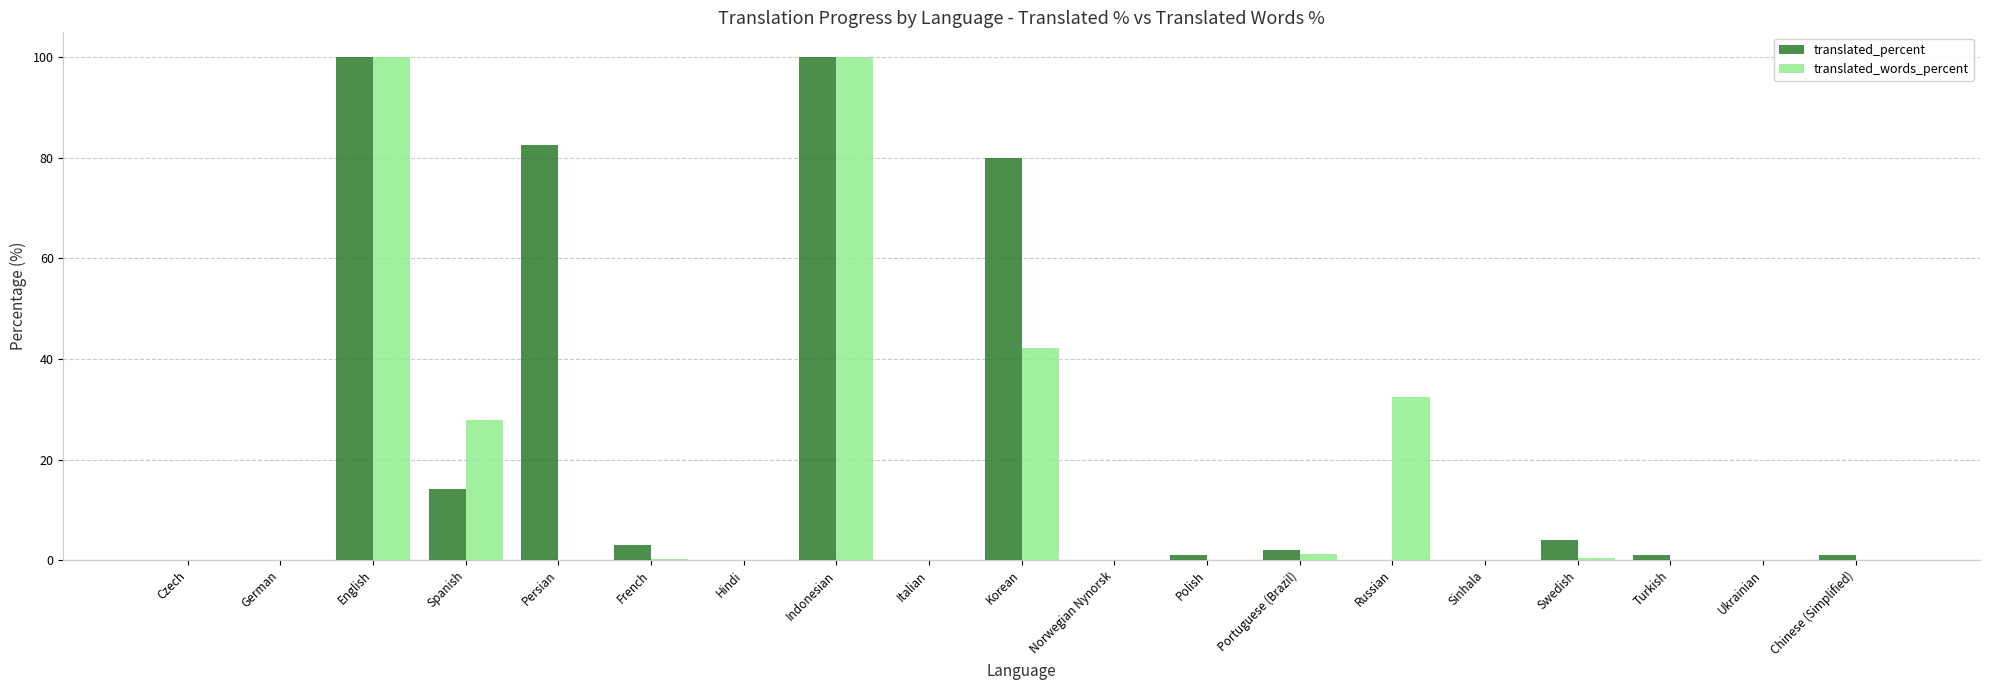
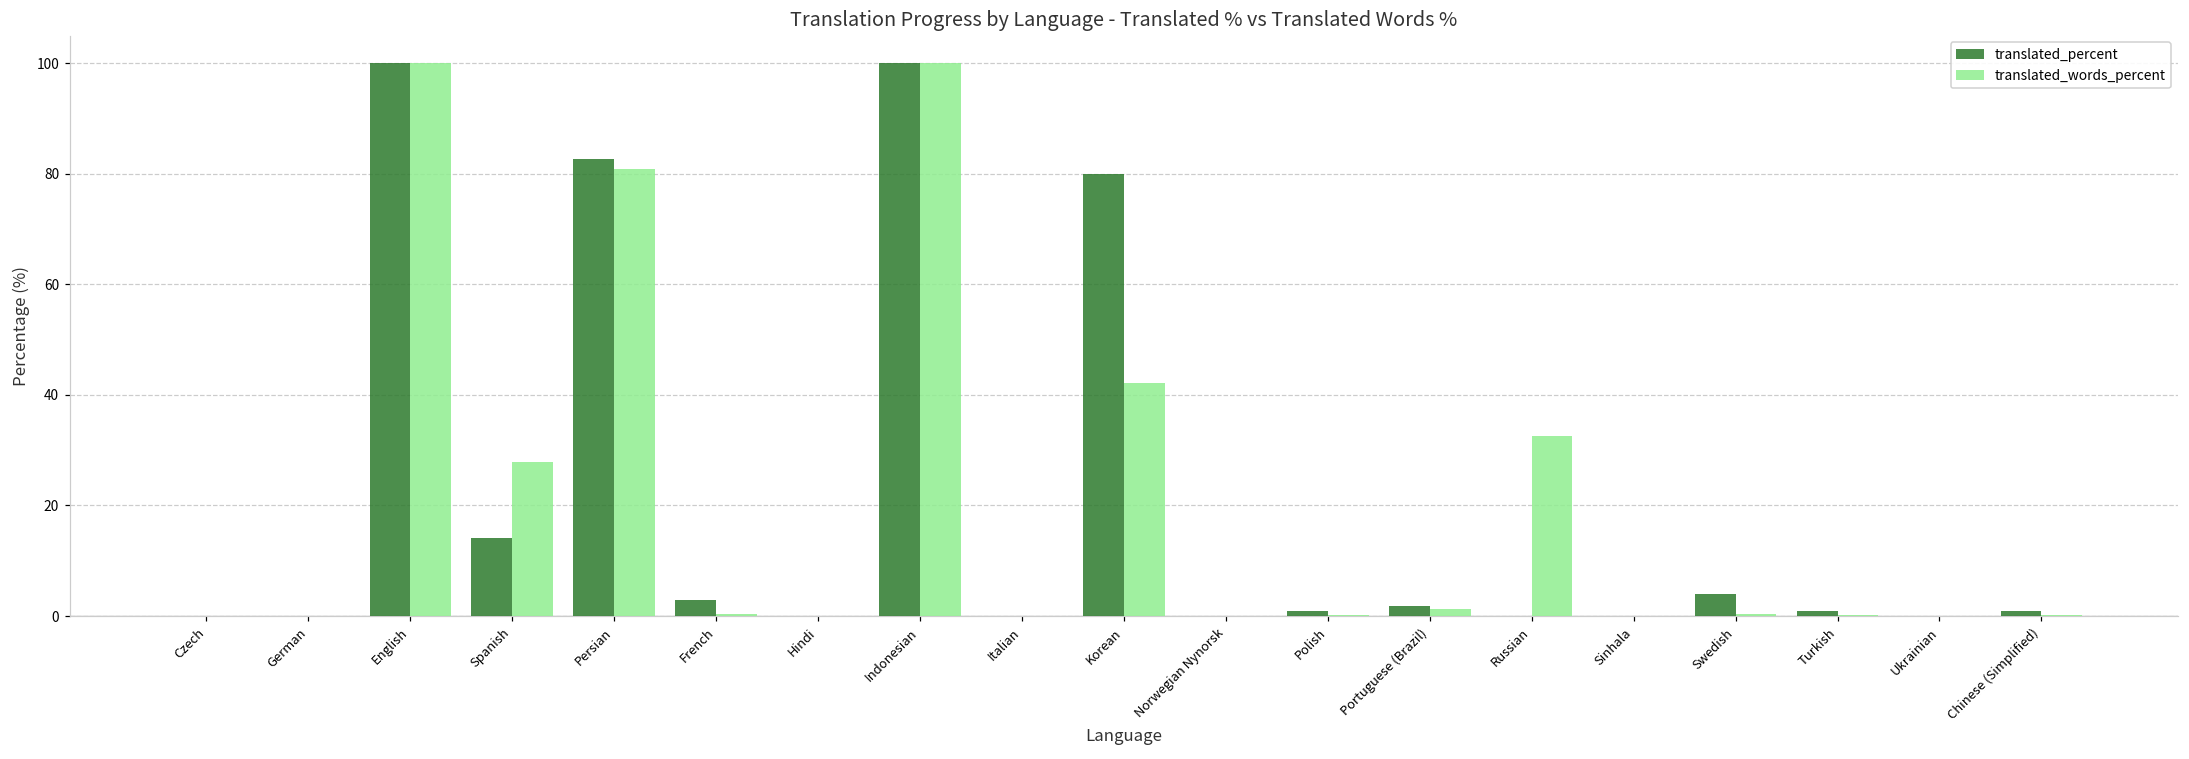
translated_words_percent, Persian: 0 -> 81
